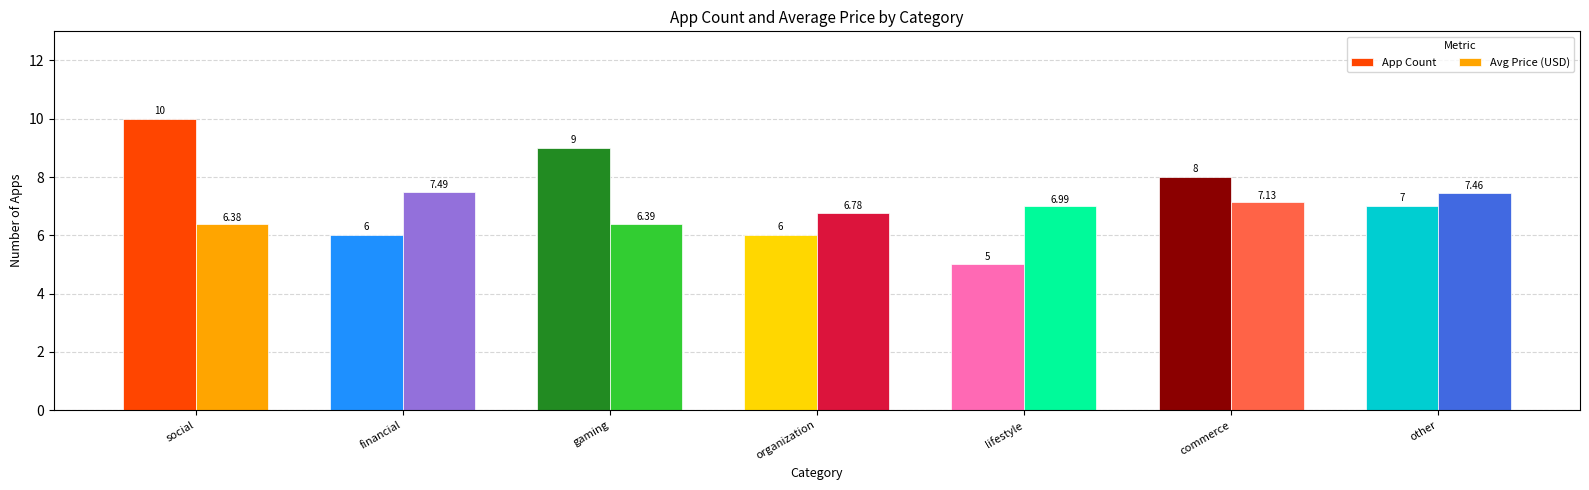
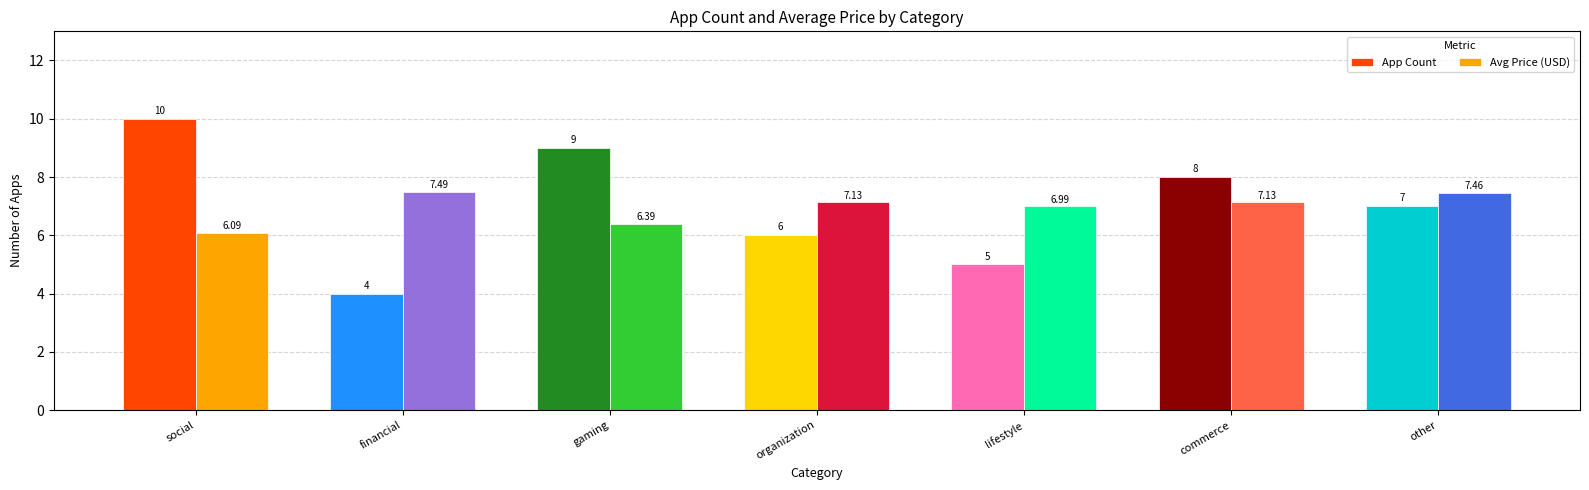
Avg Price (USD), social: 6.38 -> 6.09
App Count, financial: 6 -> 4
Avg Price (USD), organization: 6.78 -> 7.13
